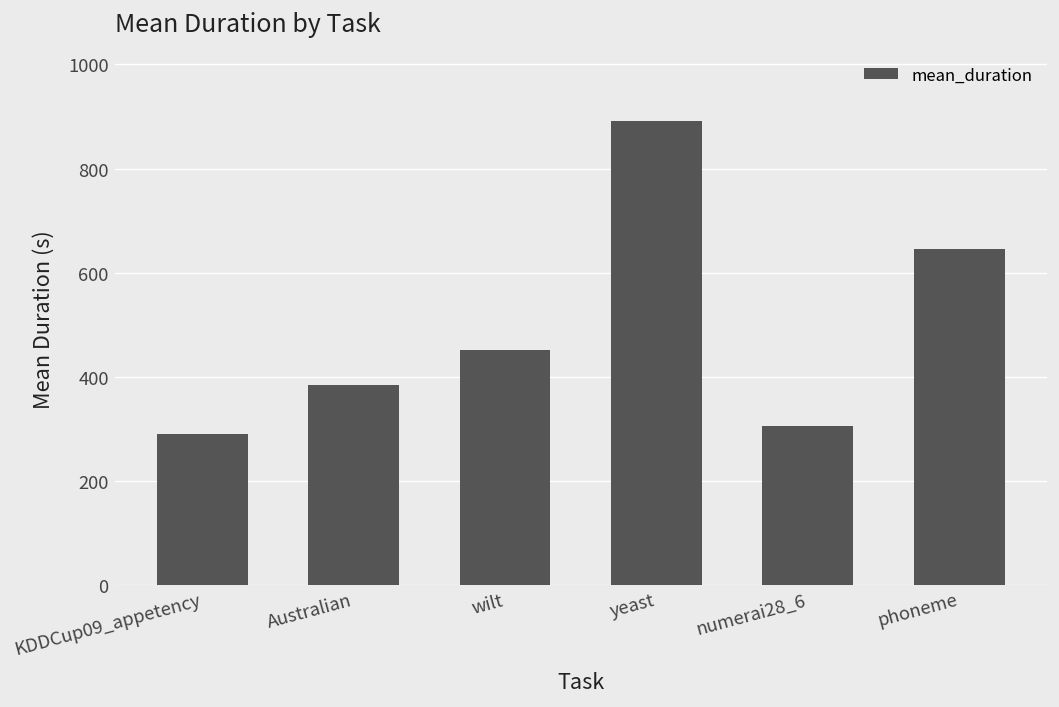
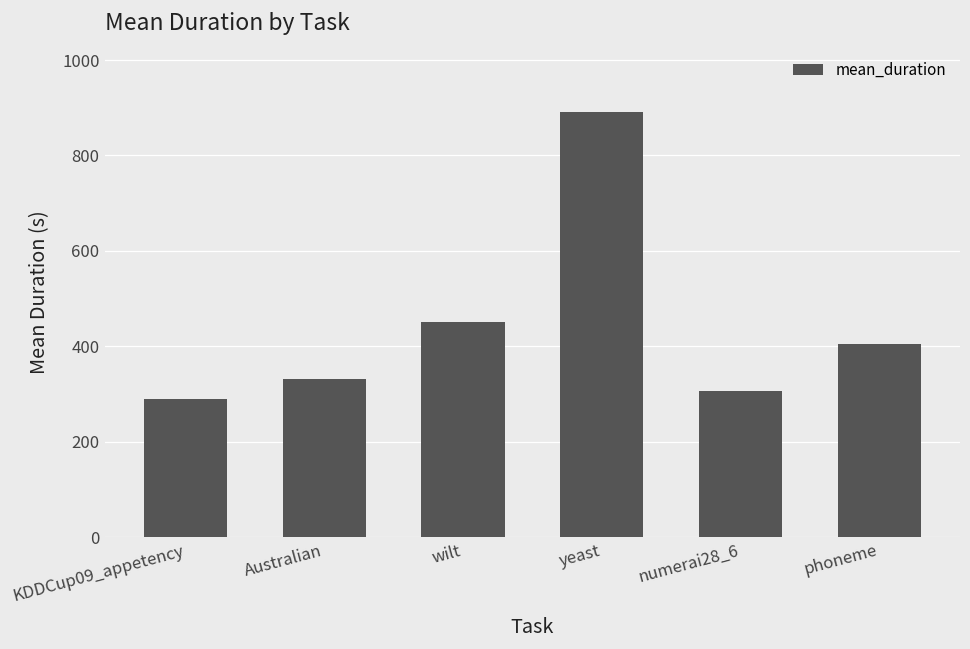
Australian: 380 -> 330
phoneme: 650 -> 400
